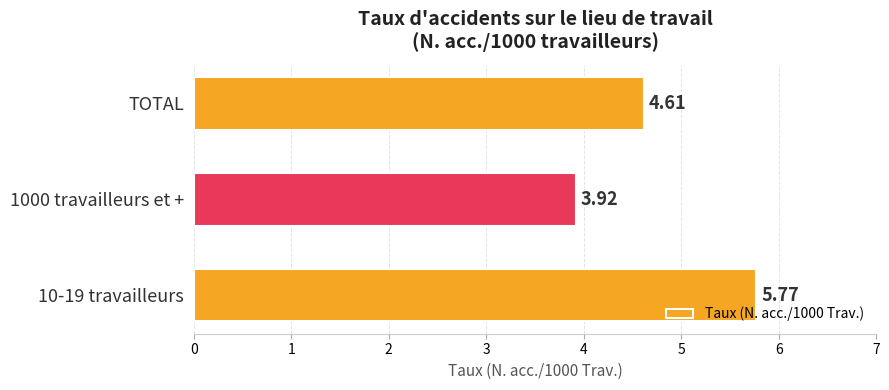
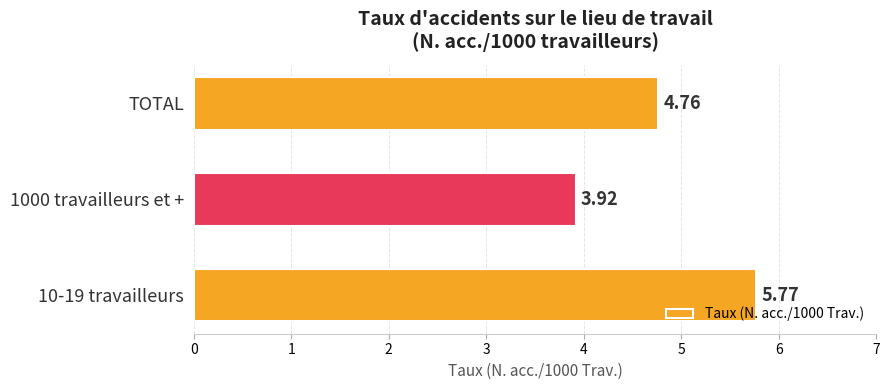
TOTAL: 4.61 -> 4.76
